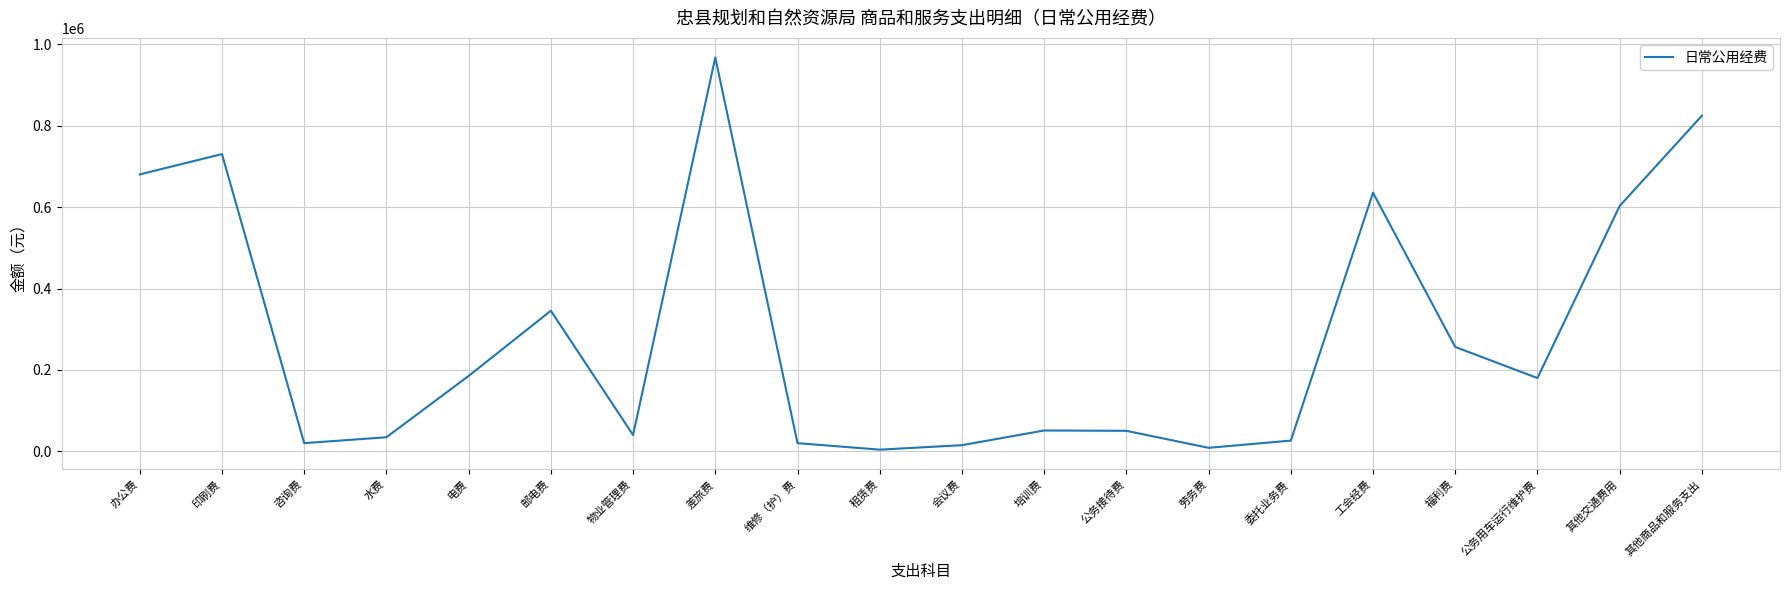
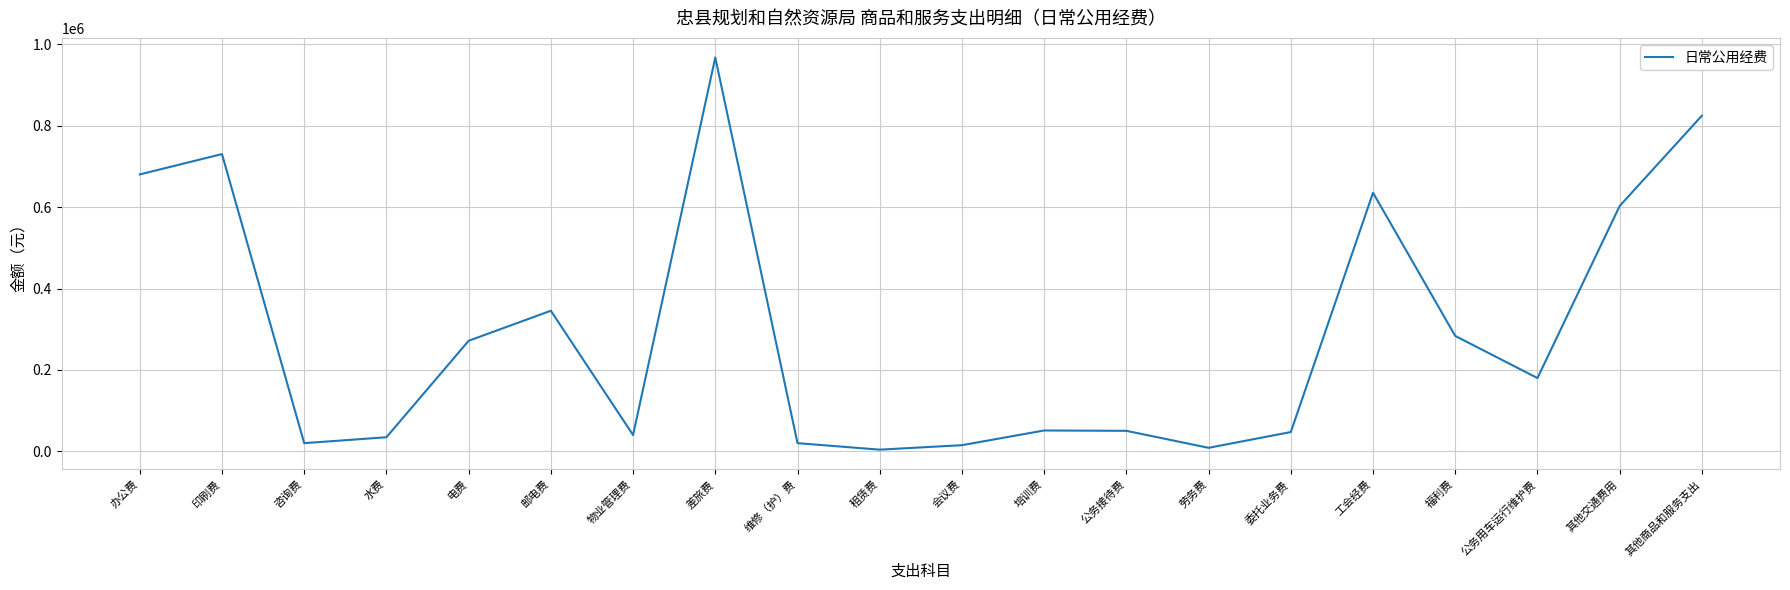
电费: 190000 -> 270000
委托业务费: 30000 -> 50000
福利费: 260000 -> 280000
